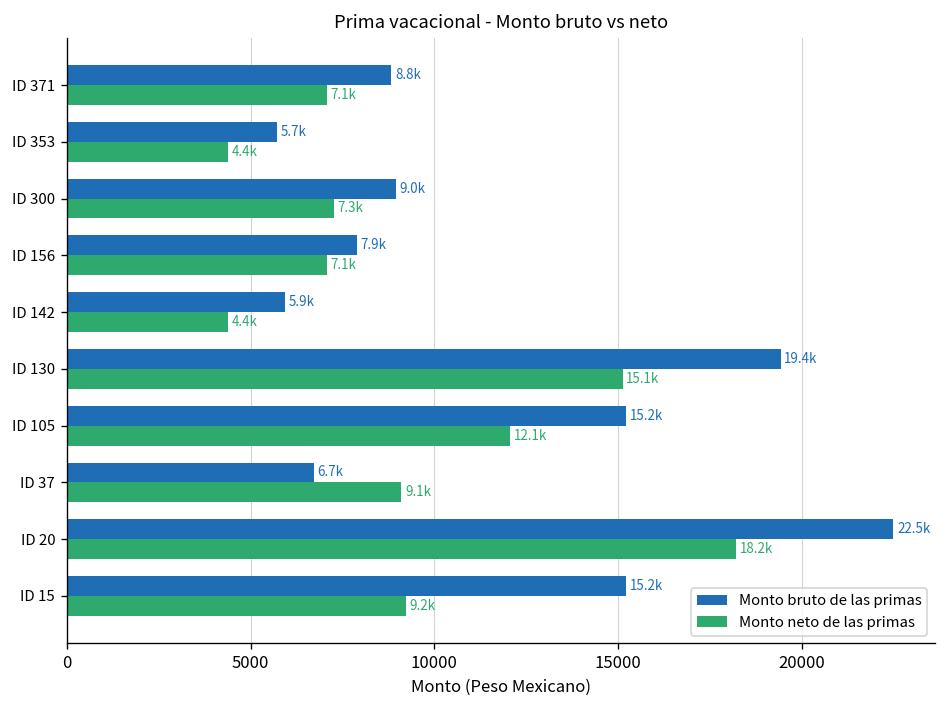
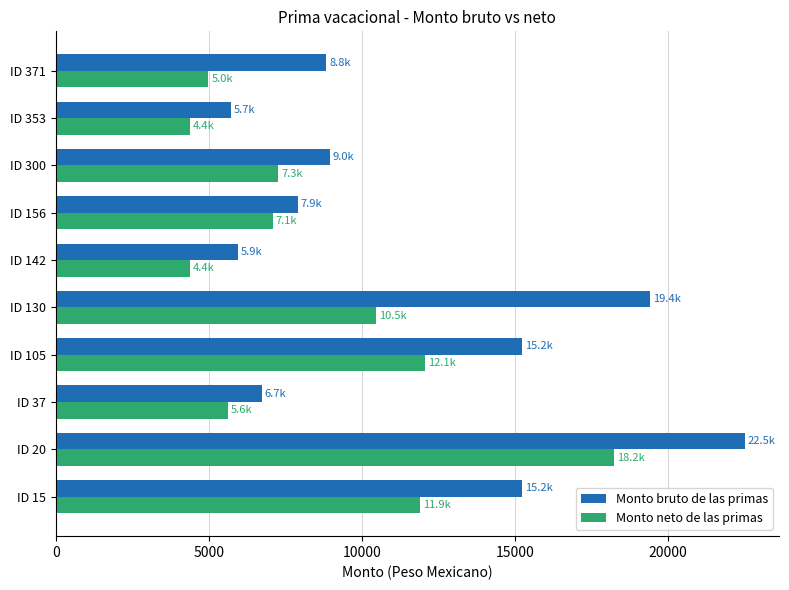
Monto neto de las primas, ID 371: 7.1k -> 5.0k
Monto neto de las primas, ID 130: 15.1k -> 10.5k
Monto neto de las primas, ID 37: 9.1k -> 5.6k
Monto neto de las primas, ID 15: 9.2k -> 11.9k
